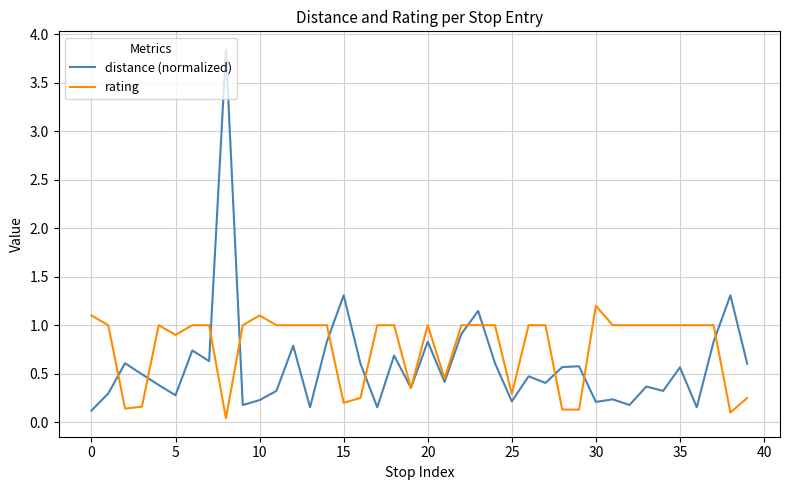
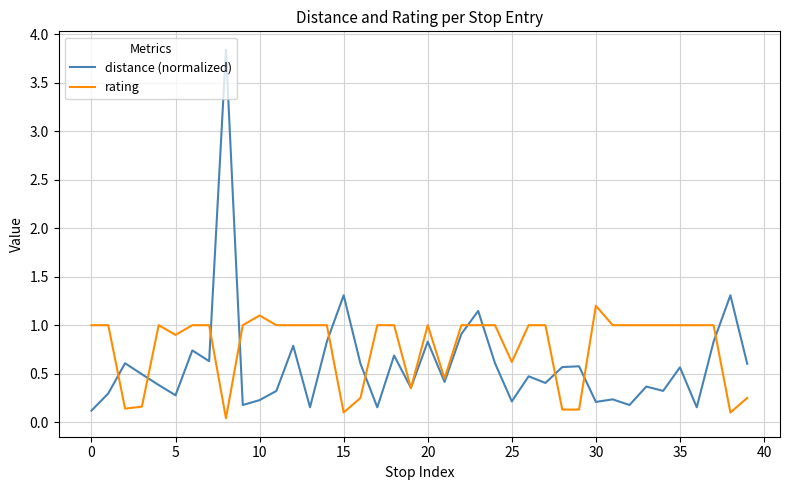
rating, 0: 1.1 -> 1.0
rating, 15: 0.2 -> 0.1
rating, 25: 0.3 -> 0.6
